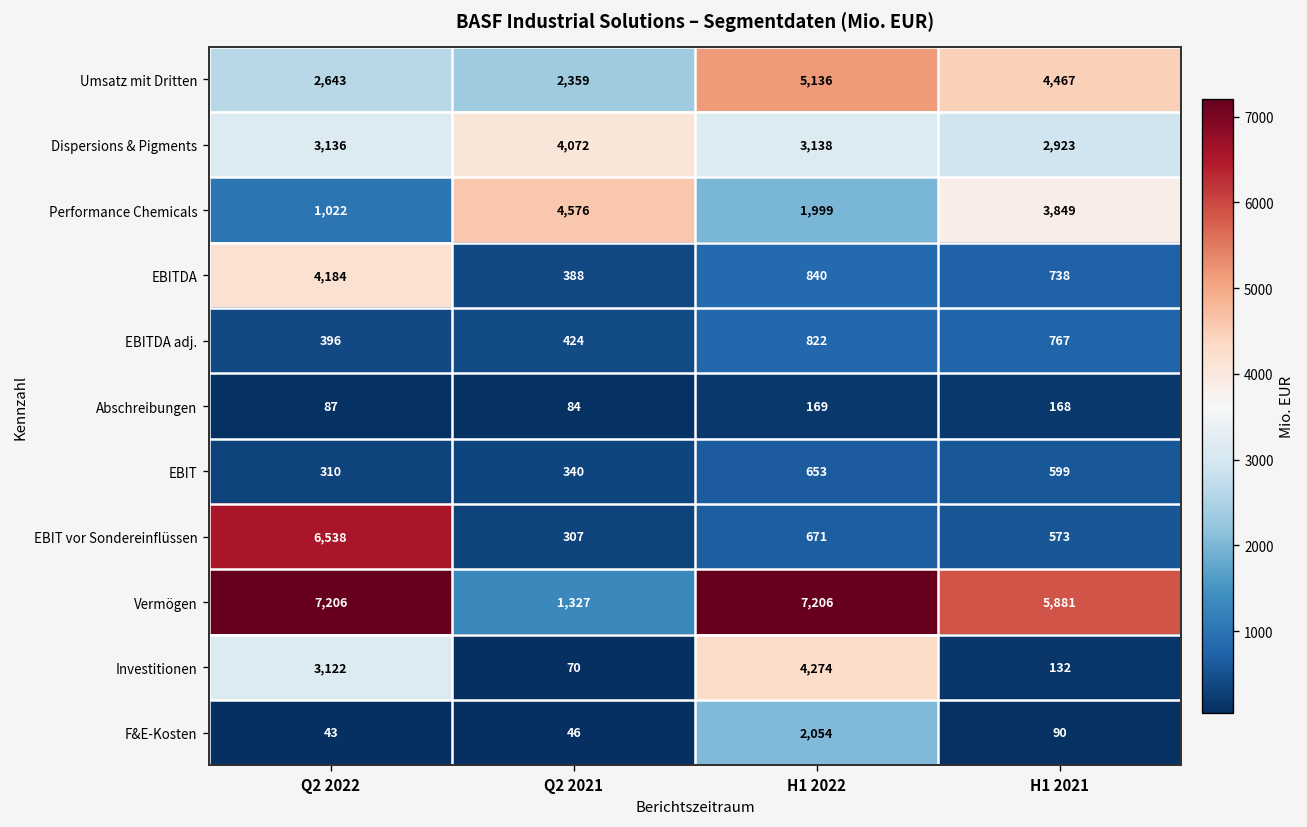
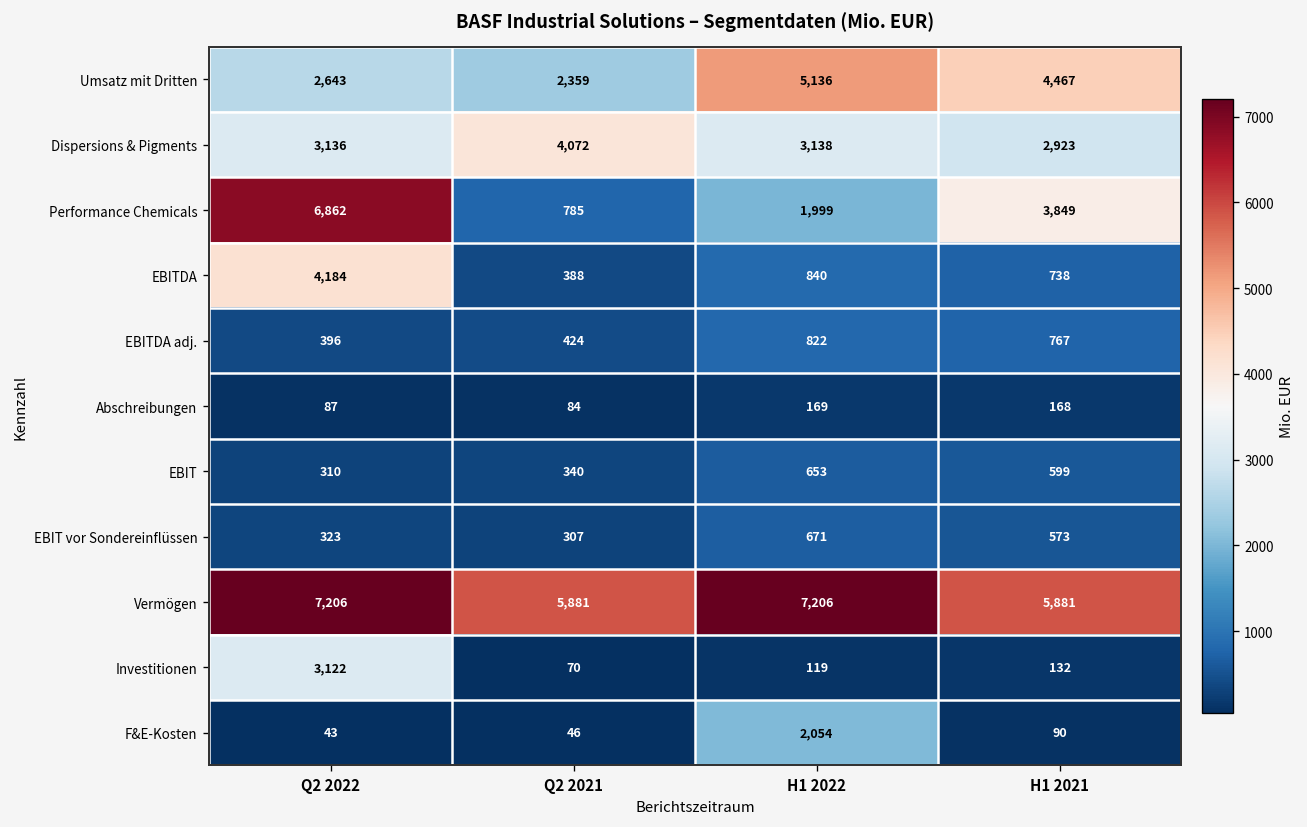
Performance Chemicals, Q2 2022: 1,022 -> 6,862
Performance Chemicals, Q2 2021: 4,576 -> 785
EBIT vor Sondereinflüssen, Q2 2022: 6,538 -> 323
Vermögen, Q2 2021: 1,327 -> 5,881
Investitionen, H1 2022: 4,274 -> 119
